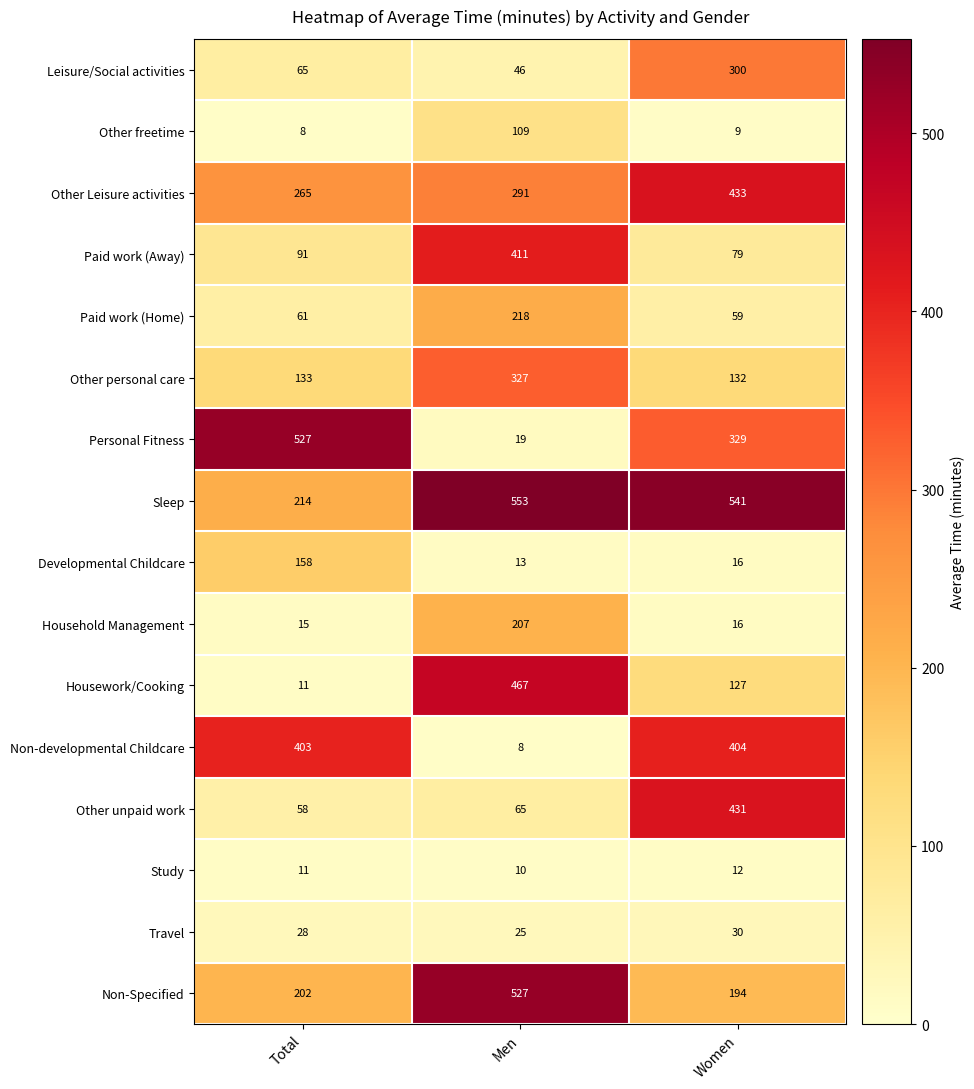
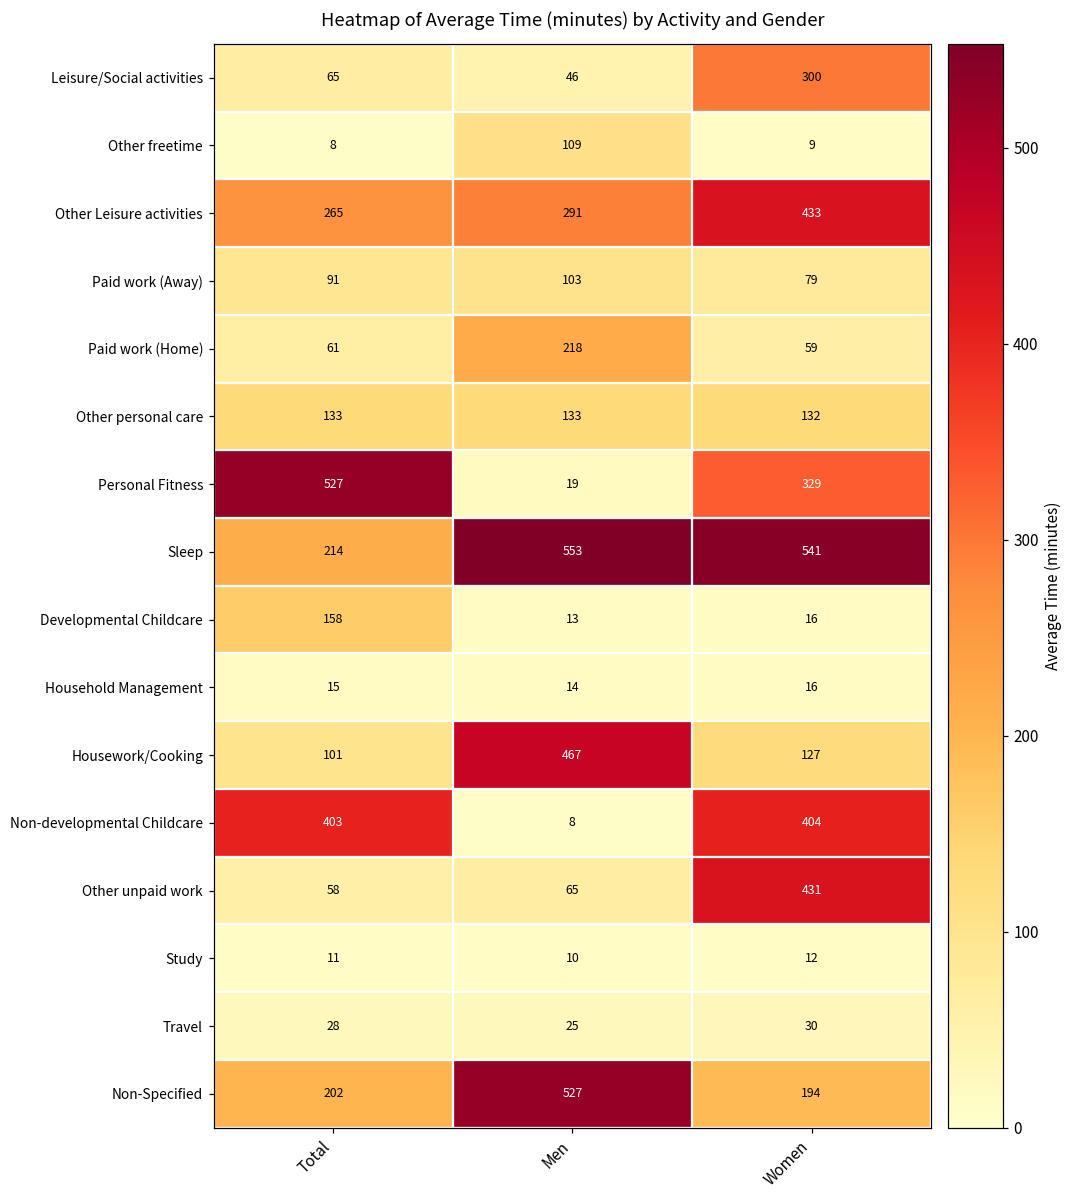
Paid work (Away), Men: 411 -> 103
Other personal care, Men: 327 -> 133
Household Management, Men: 207 -> 14
Housework/Cooking, Total: 11 -> 101
